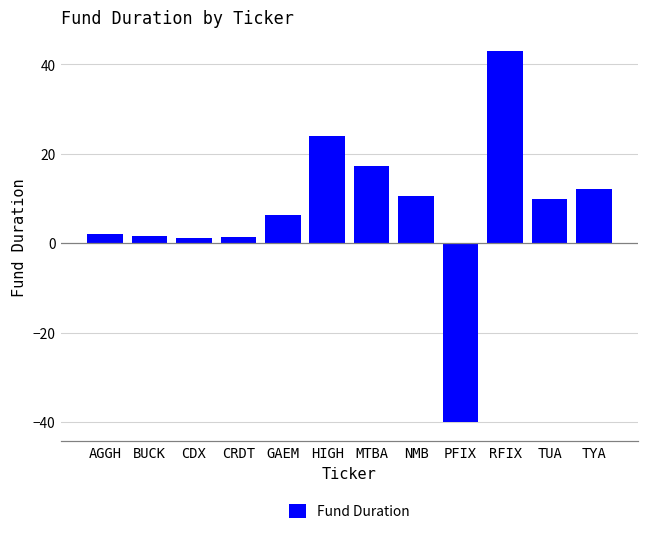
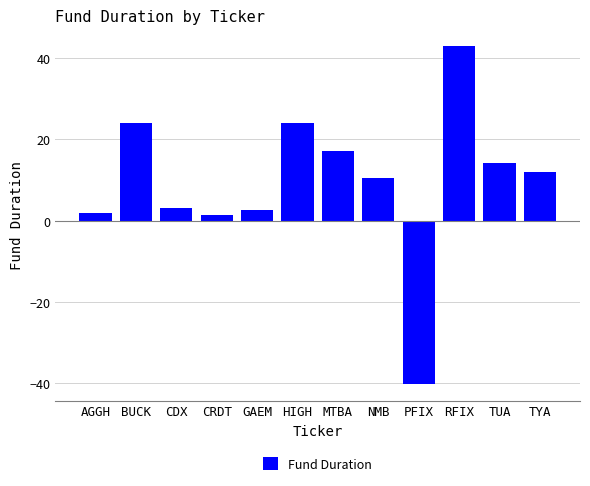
BUCK: 2 -> 24
CDX: 1 -> 3
GAEM: 6 -> 3
TUA: 10 -> 14
